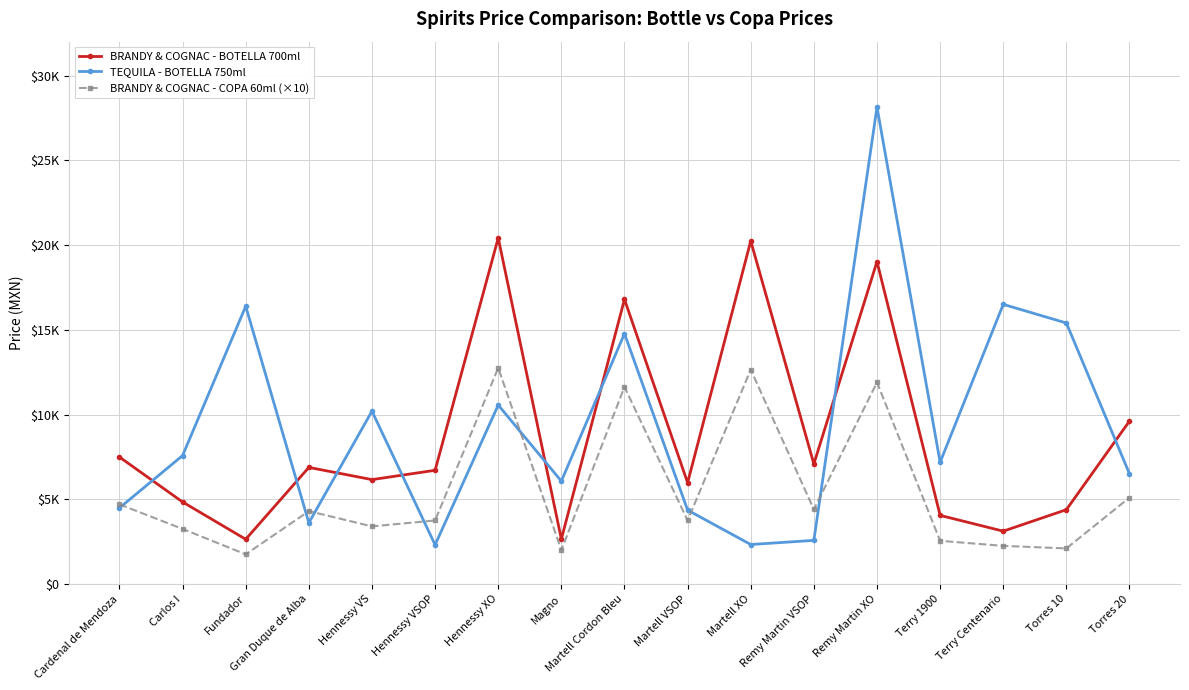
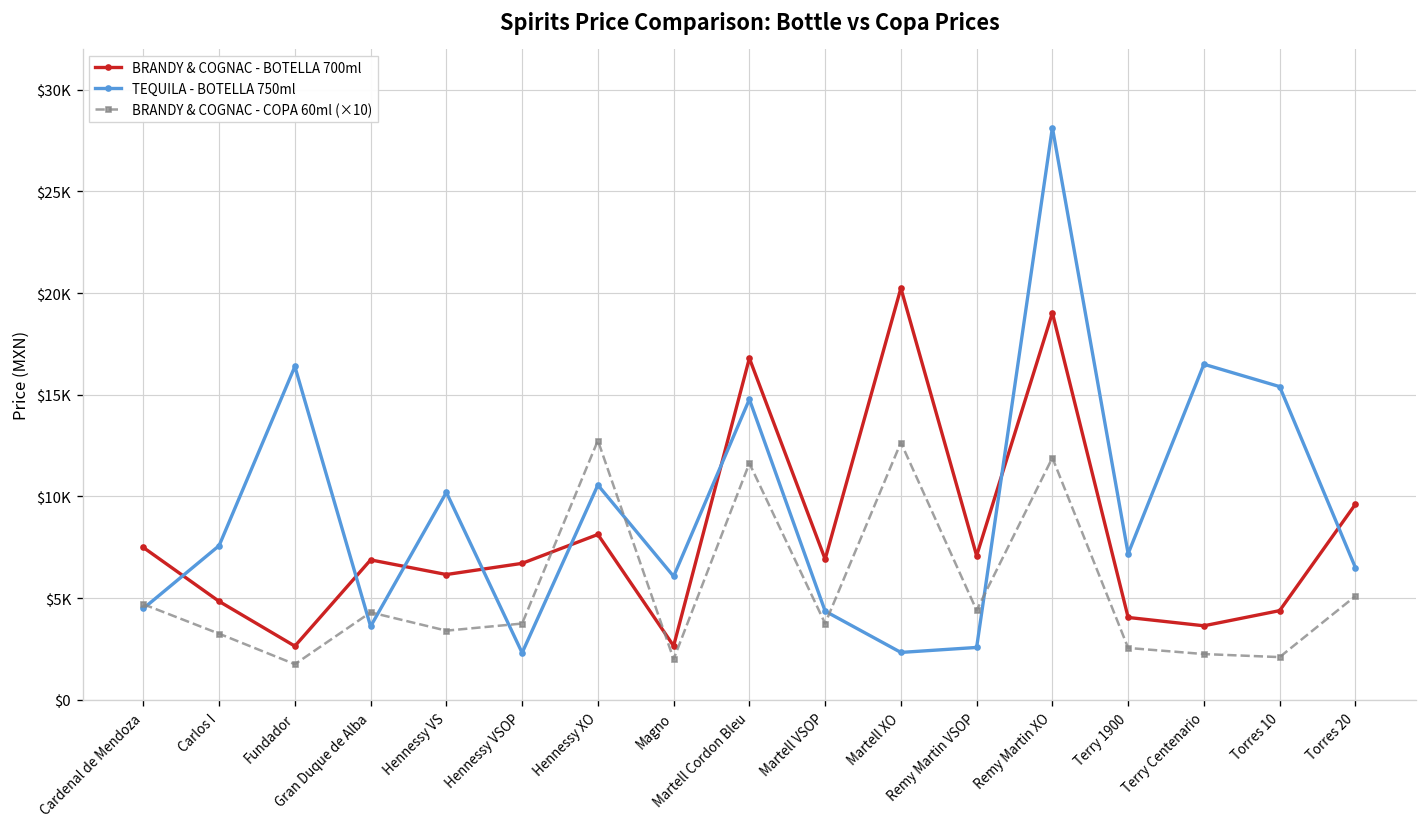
BRANDY & COGNAC - BOTELLA 700ml, Hennessy XO: $20400 -> $8100
BRANDY & COGNAC - BOTELLA 700ml, Martell VSOP: $6000 -> $6900
BRANDY & COGNAC - BOTELLA 700ml, Terry Centenario: $3100 -> $3600
